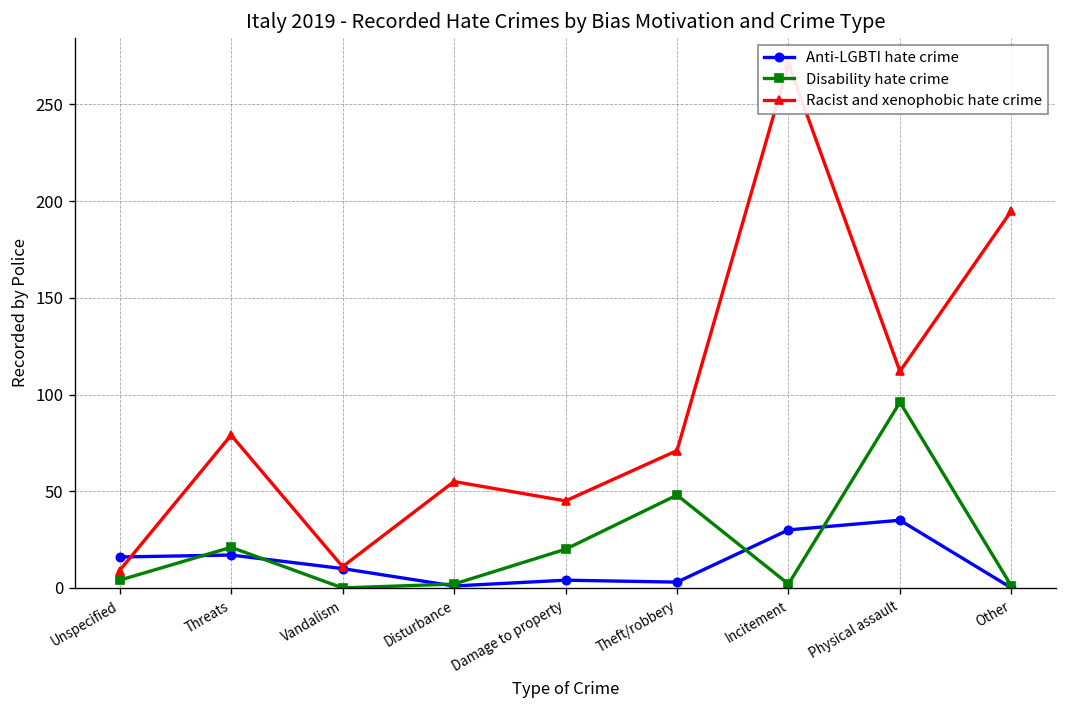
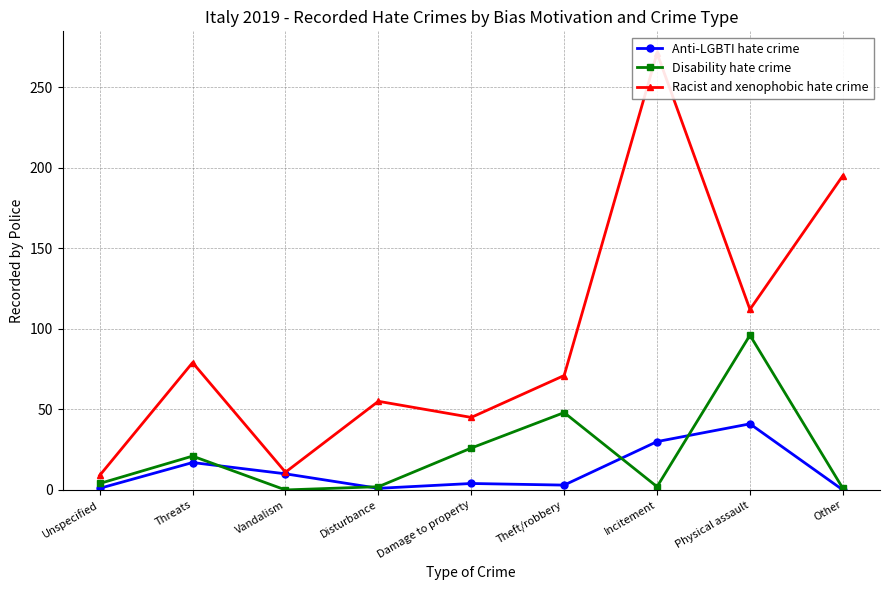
Anti-LGBTI hate crime, Unspecified: 16 -> 1
Disability hate crime, Damage to property: 20 -> 26
Anti-LGBTI hate crime, Physical assault: 35 -> 41
